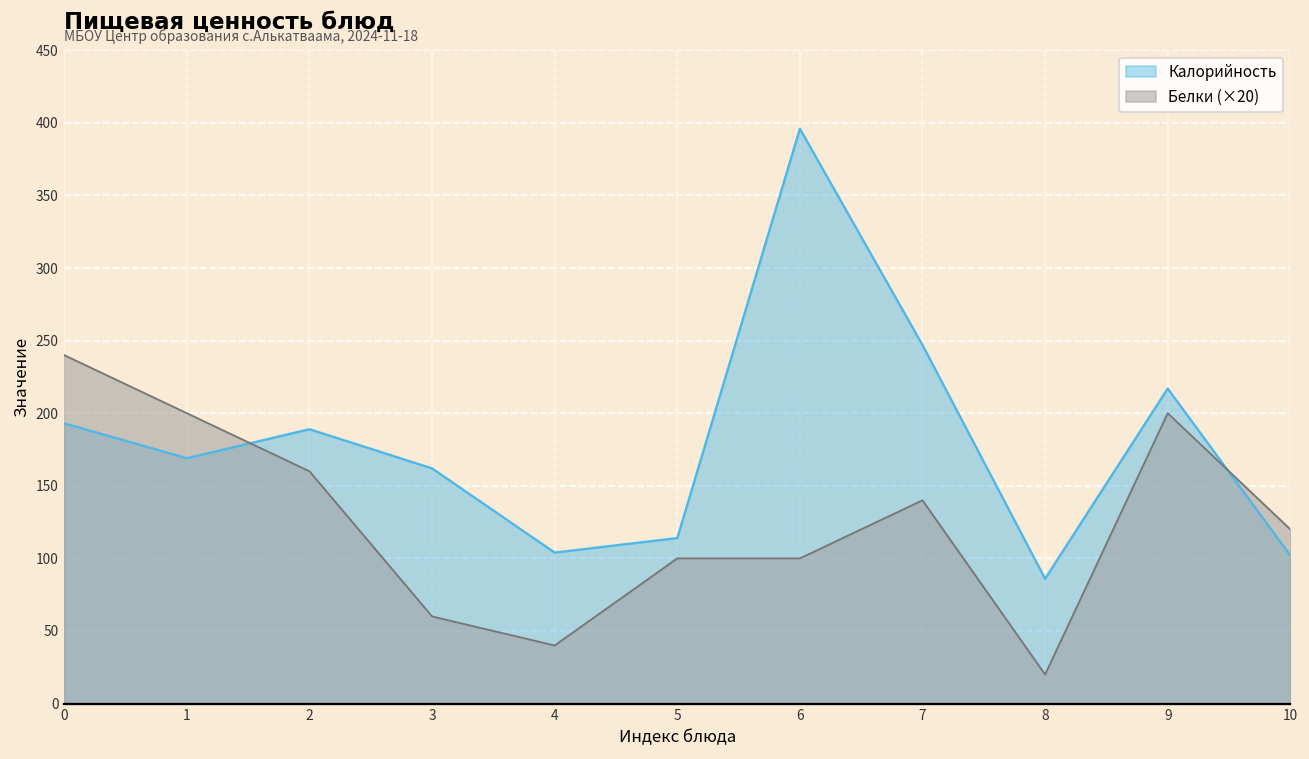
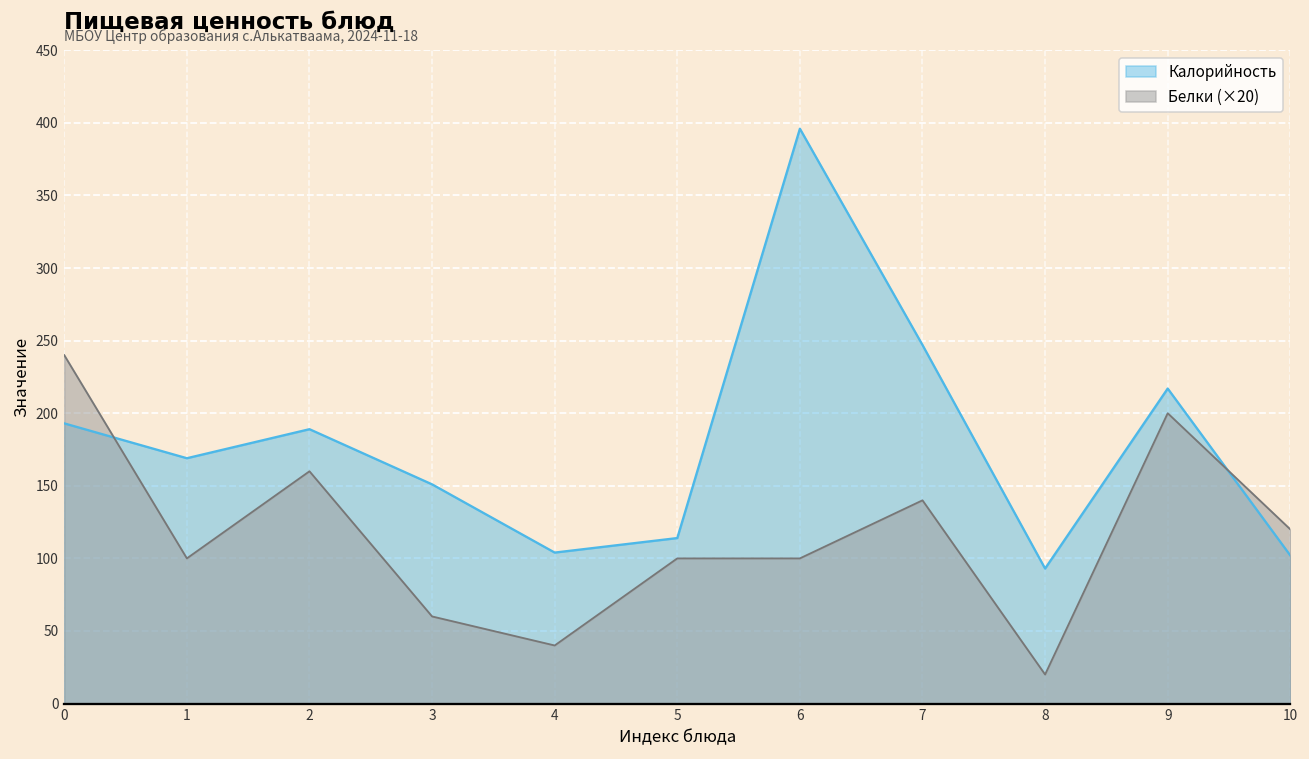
Белки (×20), 1: 200 -> 100
Калорийность, 3: 162 -> 151
Калорийность, 8: 86 -> 93
